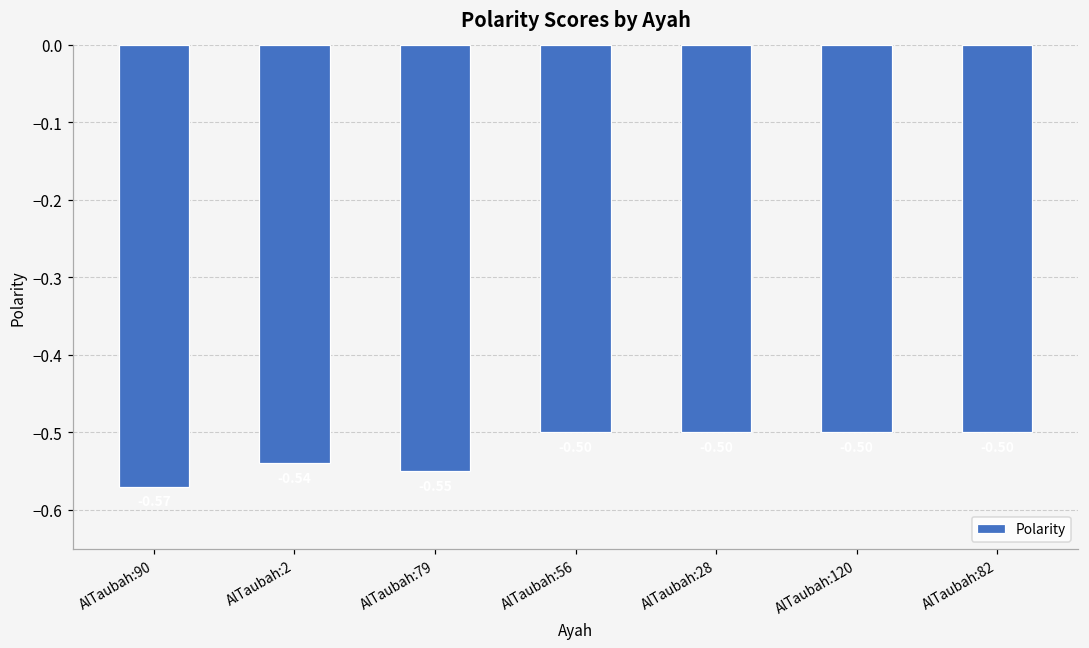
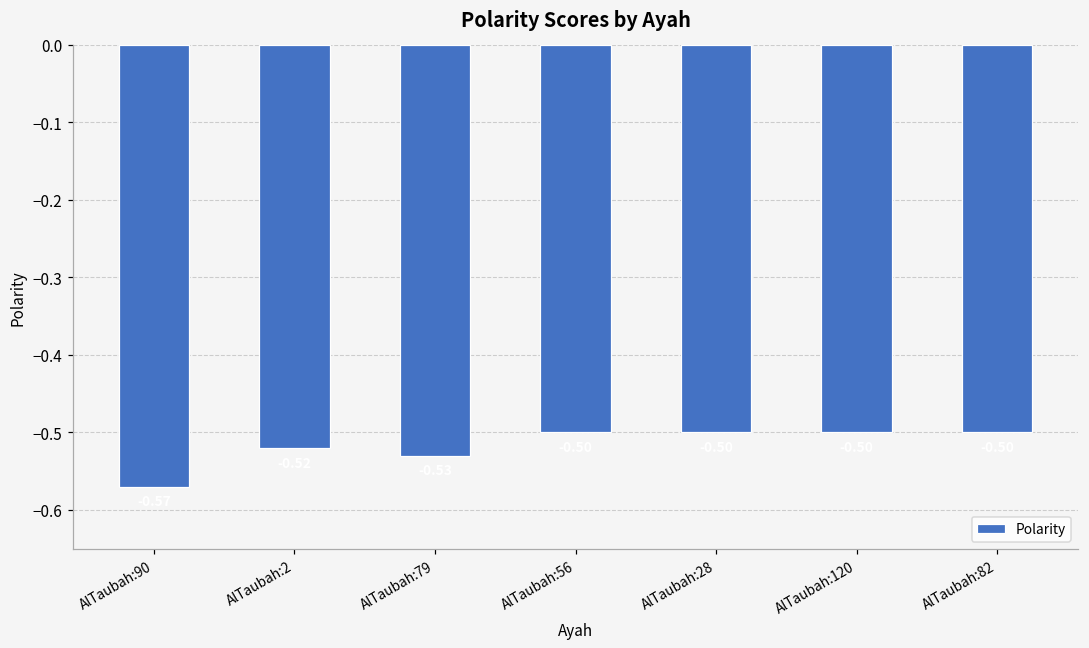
AlTaubah:2: -0.54 -> -0.52
AlTaubah:79: -0.55 -> -0.53
